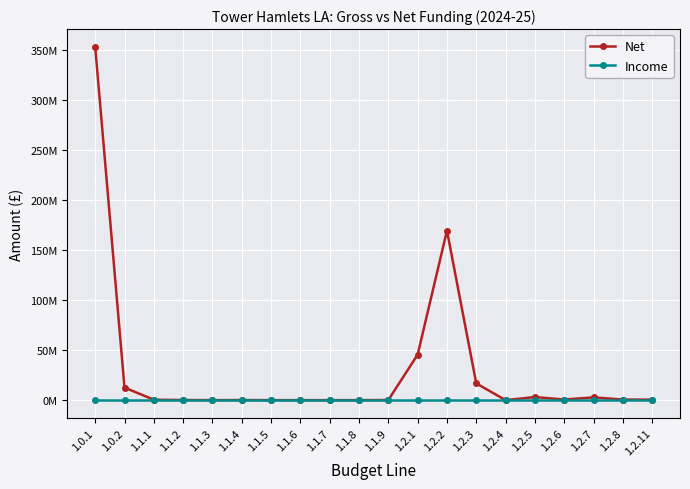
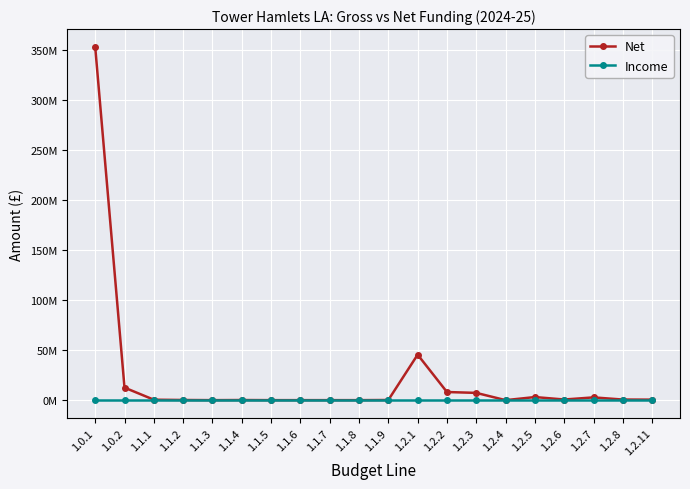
Net, 1.2.2: 169000000 -> 8000000
Net, 1.2.3: 17000000 -> 7000000
